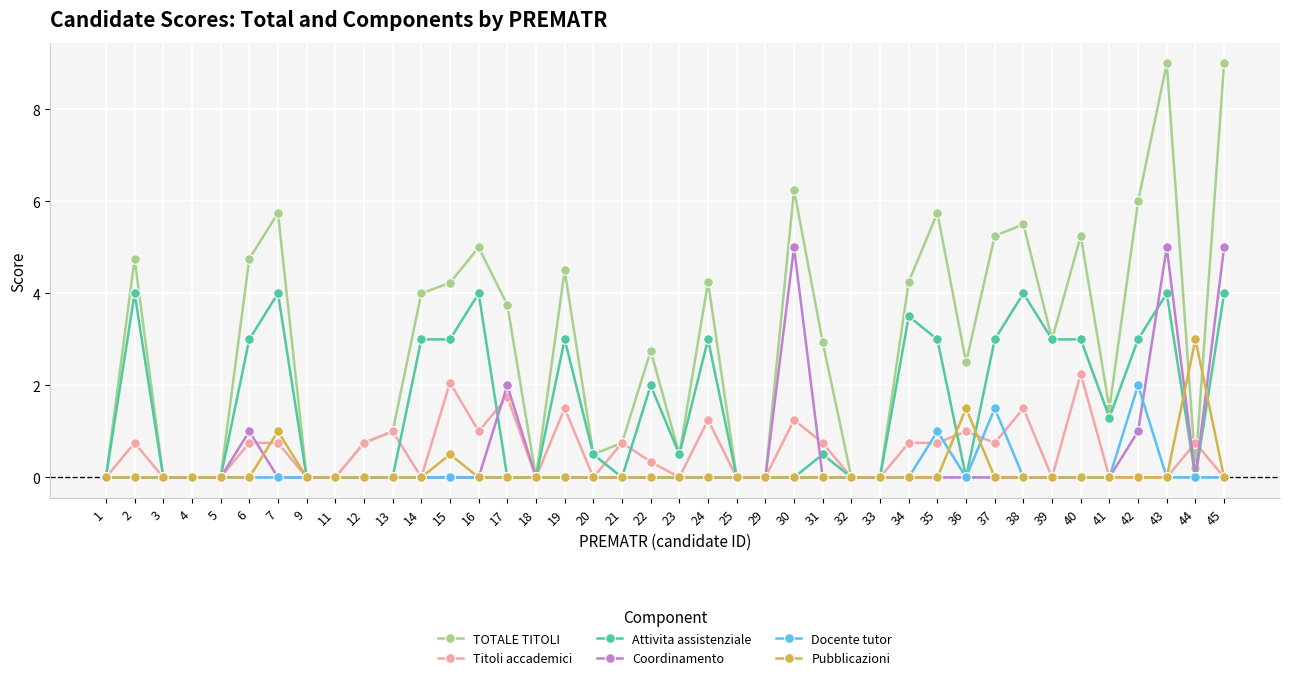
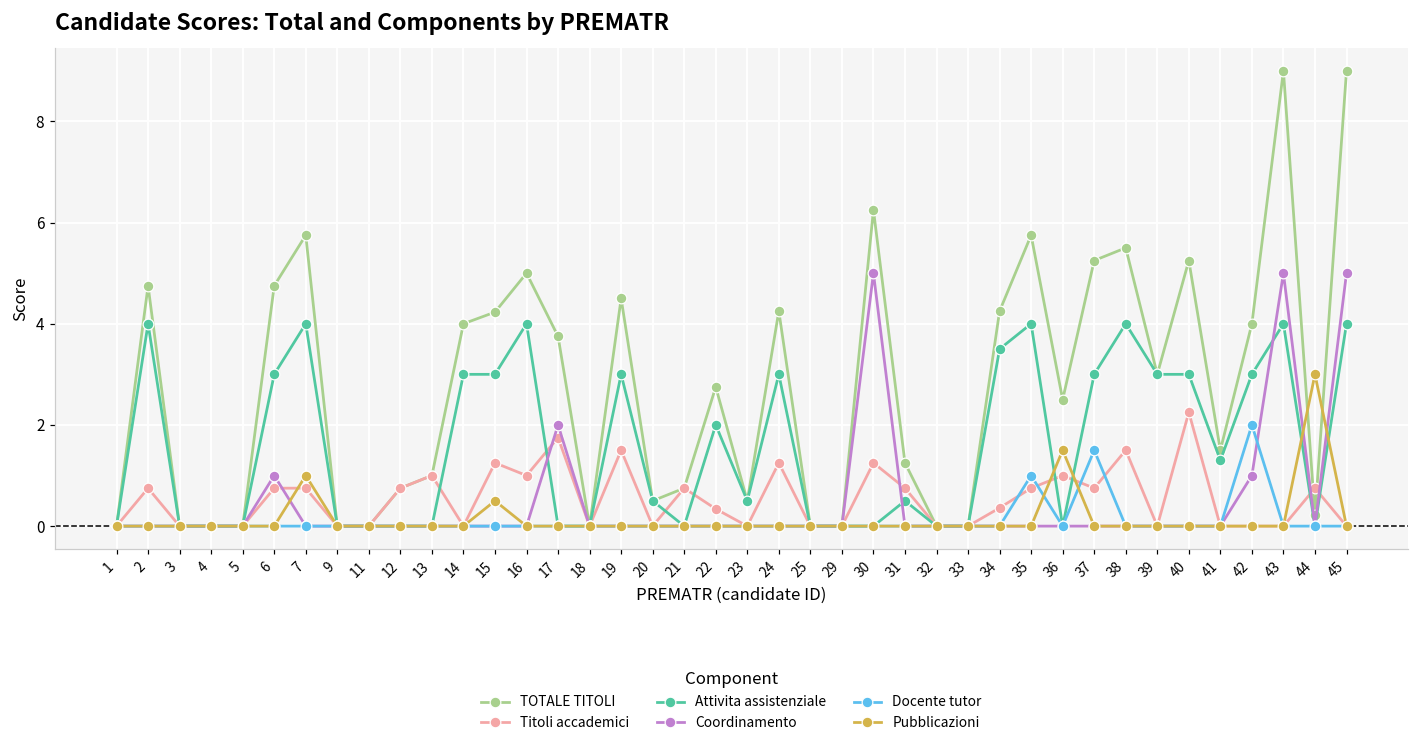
Titoli accademici, 15: 2.1 -> 1.3
TOTALE TITOLI, 31: 2.9 -> 1.3
Titoli accademici, 34: 0.8 -> 0.4
Attivita assistenziale, 35: 3 -> 4
TOTALE TITOLI, 42: 6 -> 4
